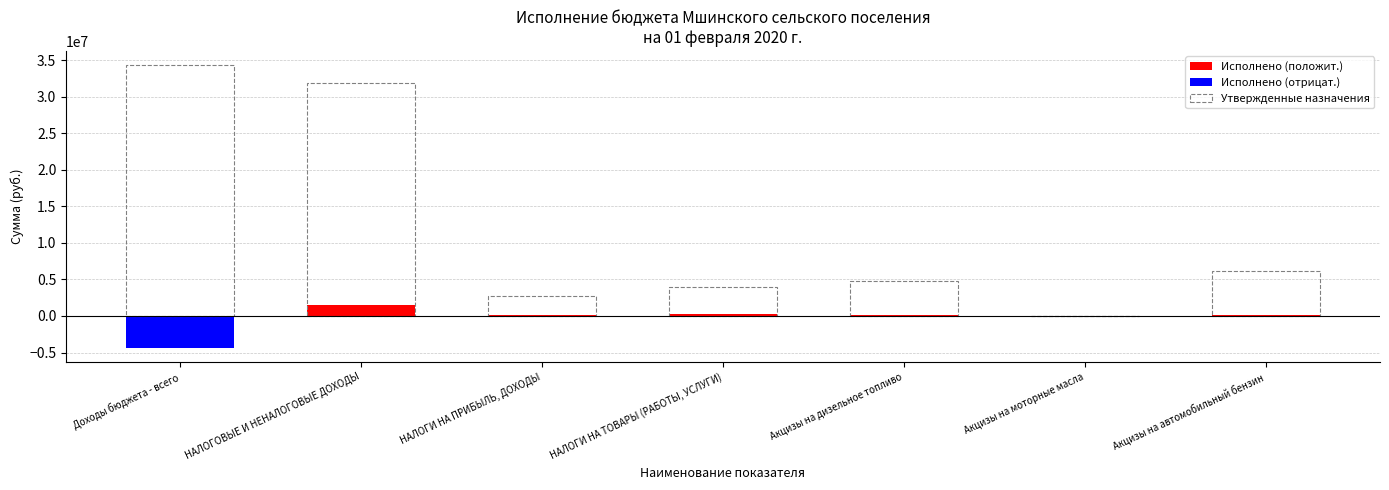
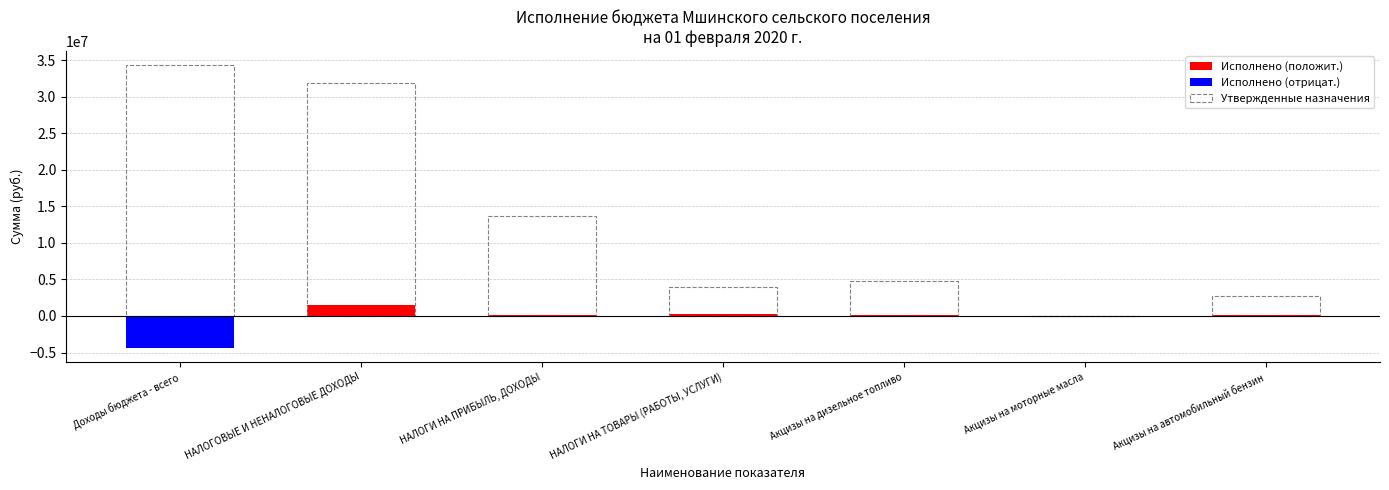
Утвержденные назначения, НАЛОГИ НА ПРИБЫЛЬ, ДОХОДЫ: 3000000 -> 14000000
Утвержденные назначения, Акцизы на автомобильный бензин: 6000000 -> 3000000
